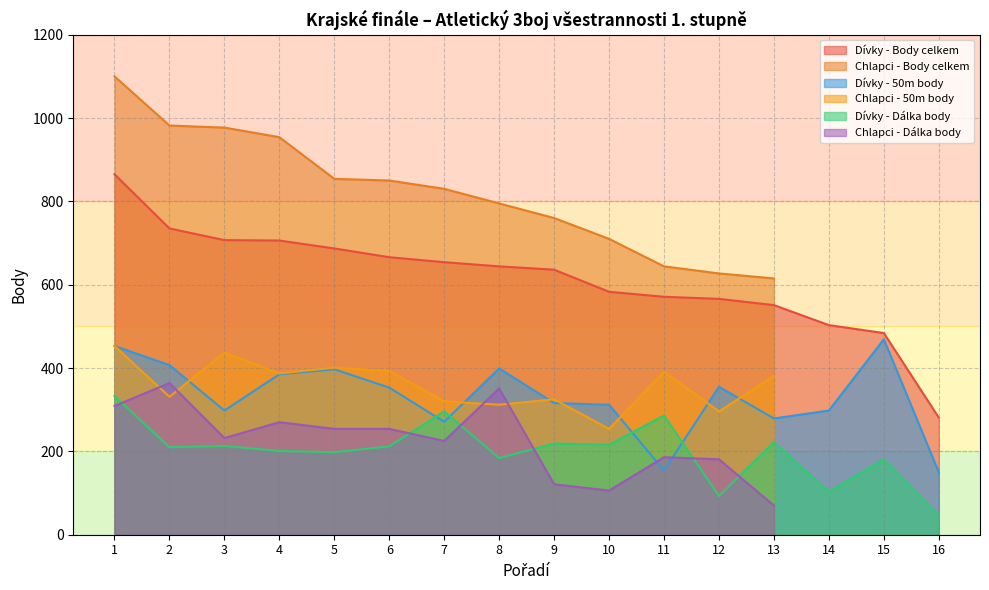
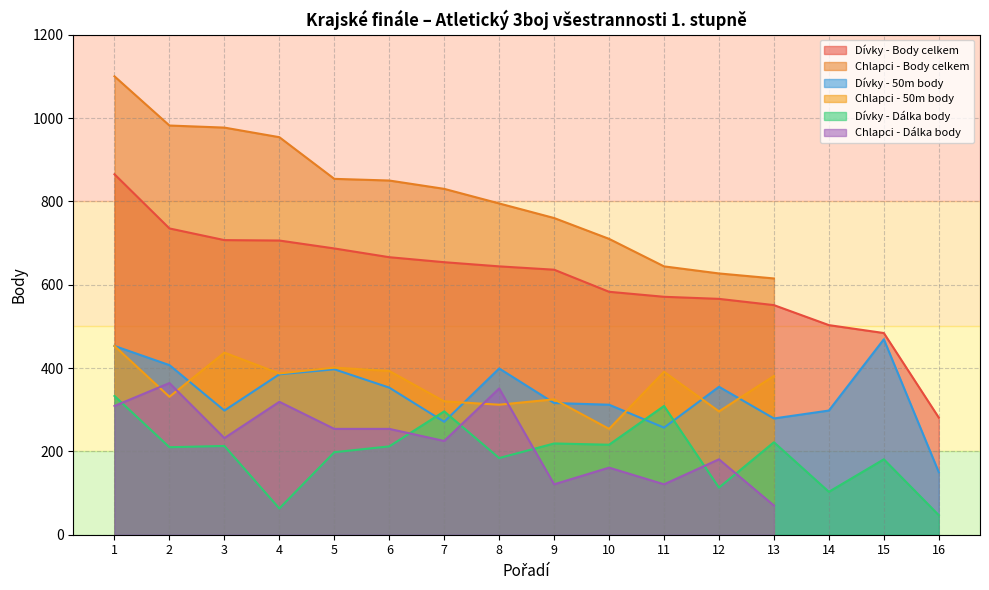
Dívky - Dálka body, 4: 200 -> 60
Chlapci - Dálka body, 4: 270 -> 320
Chlapci - Dálka body, 10: 110 -> 160
Dívky - 50m body, 11: 150 -> 260
Dívky - Dálka body, 11: 290 -> 310
Chlapci - Dálka body, 11: 190 -> 120
Dívky - Dálka body, 12: 90 -> 110
